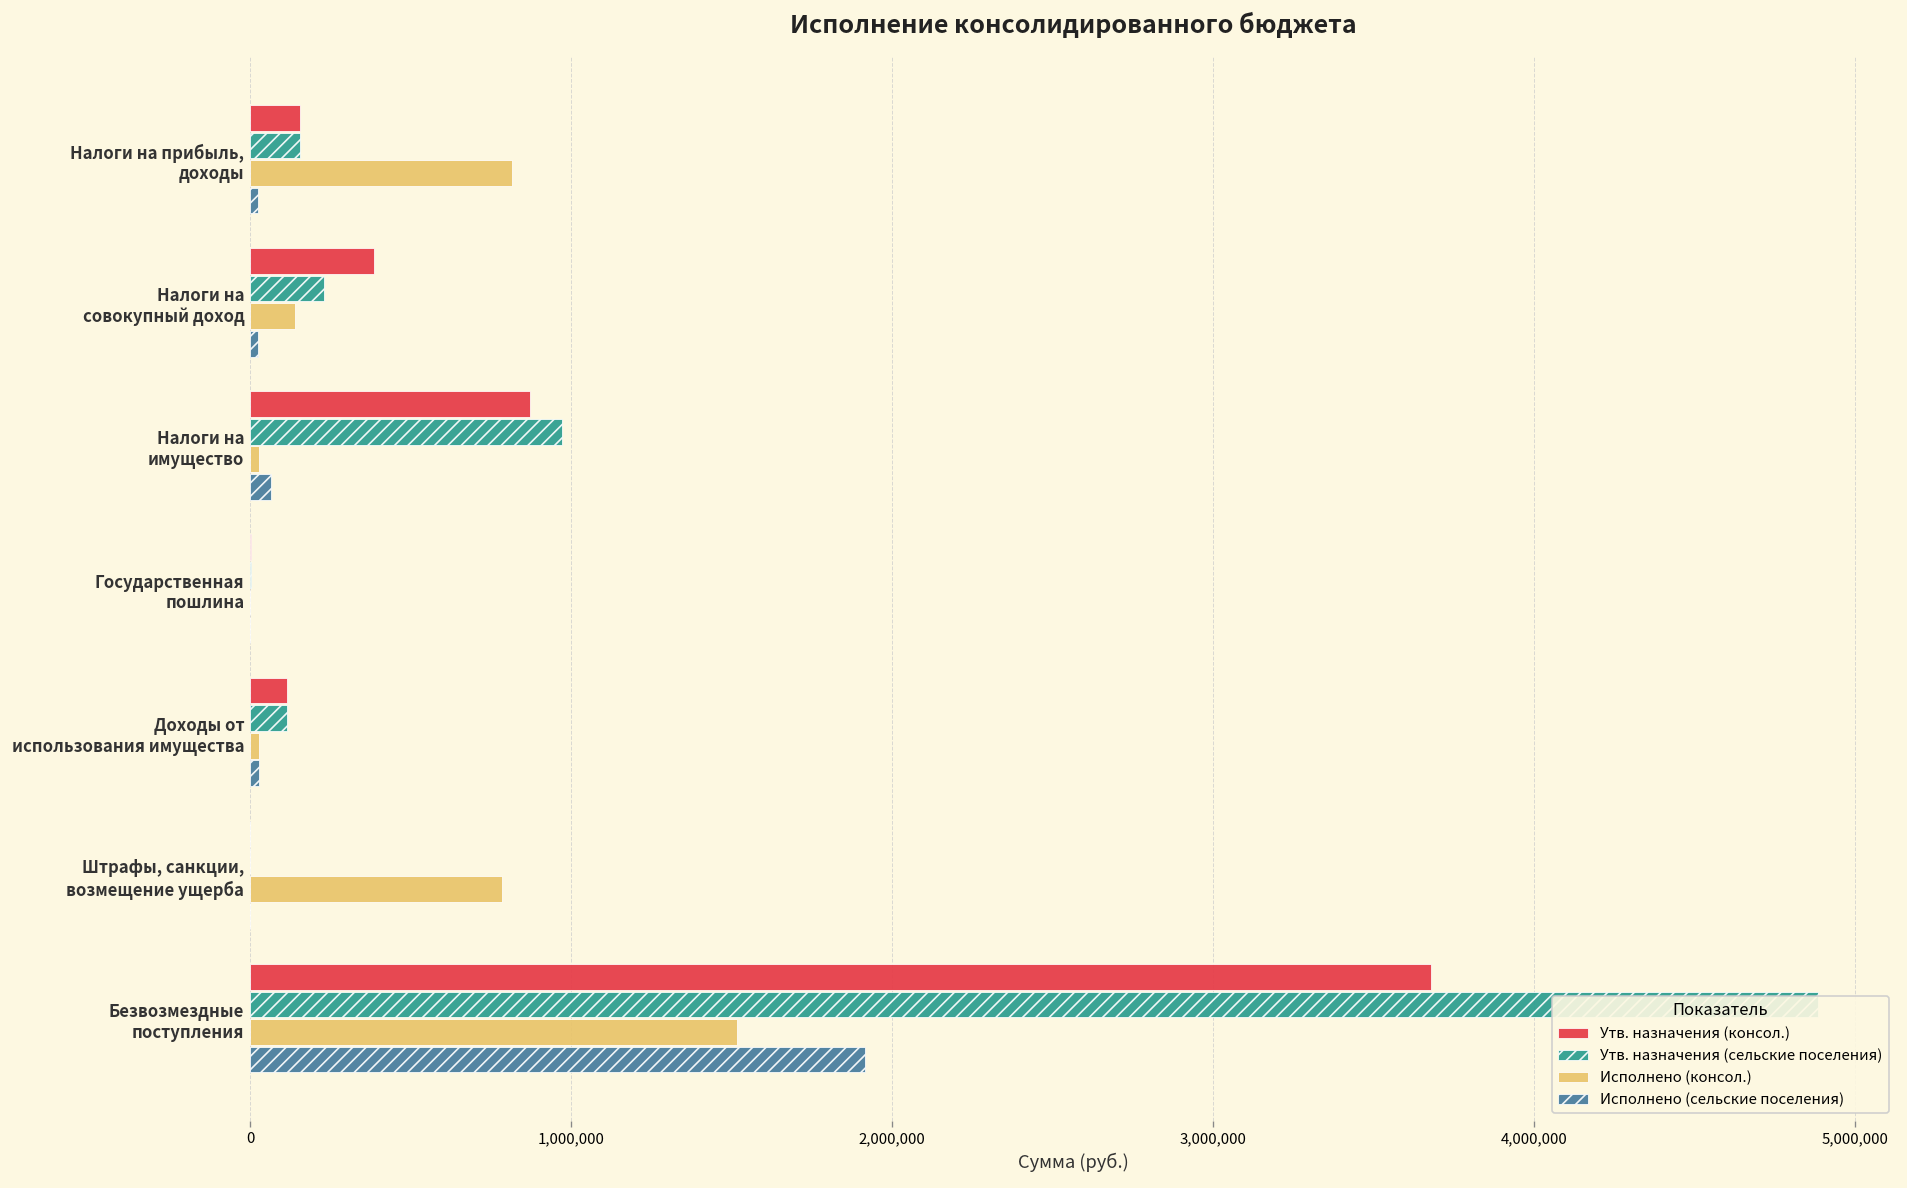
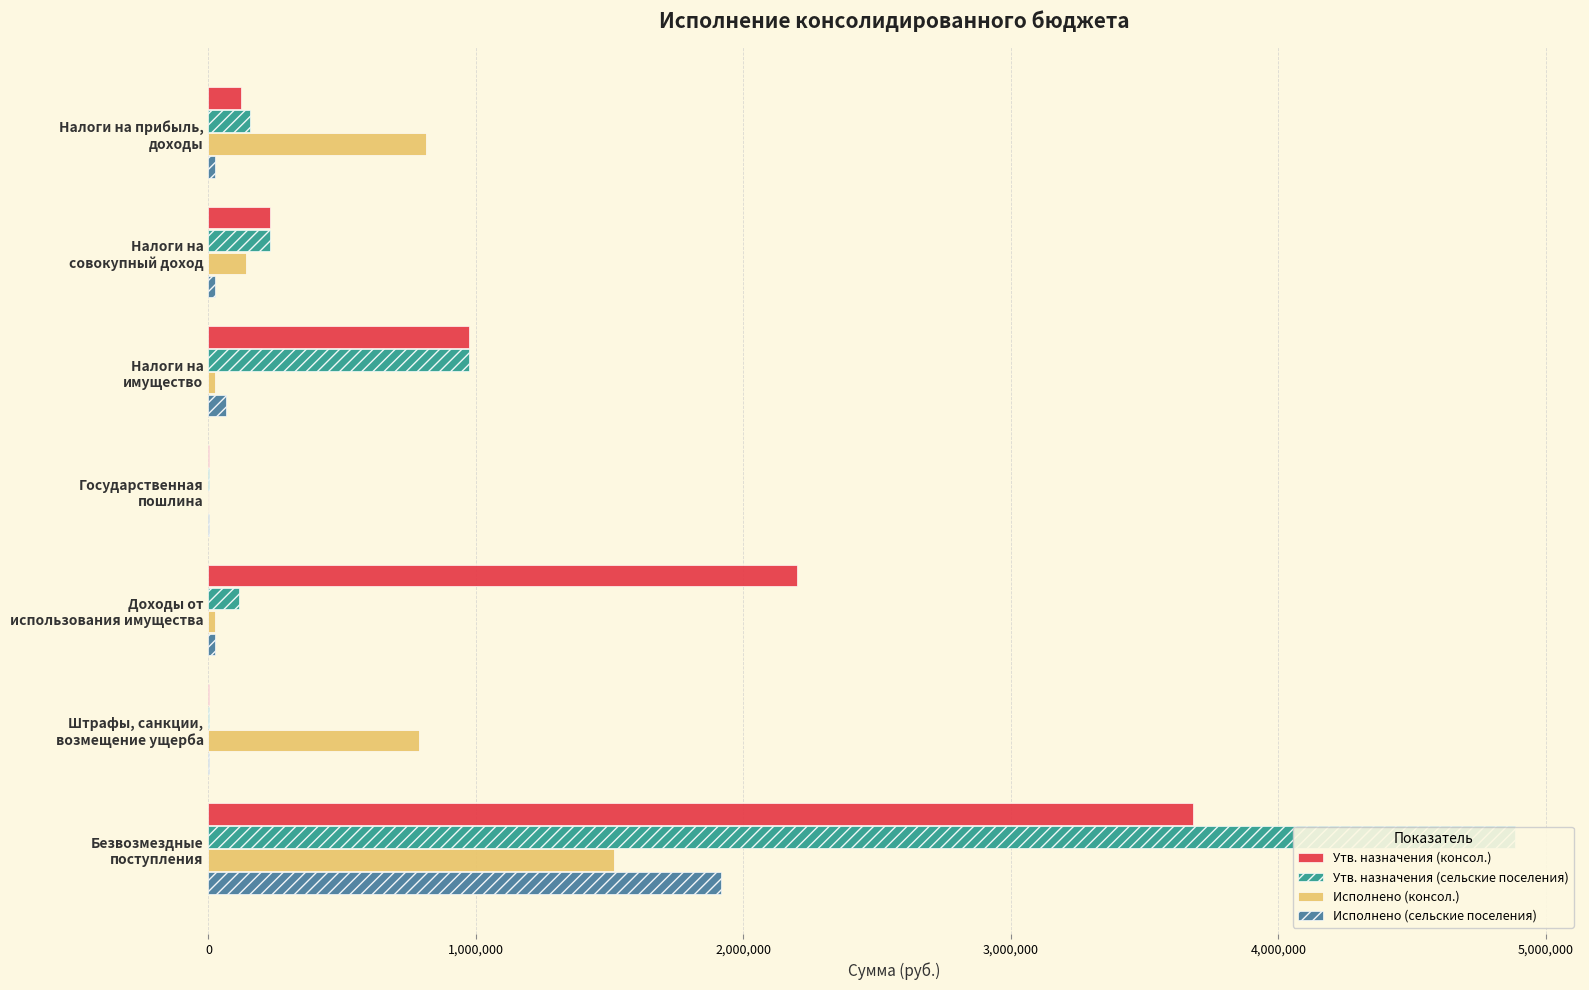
Утв. назначения (консол.), Налоги на прибыль, доходы: 160,000 -> 120,000
Утв. назначения (консол.), Налоги на совокупный доход: 390,000 -> 230,000
Утв. назначения (консол.), Налоги на имущество: 870,000 -> 970,000
Утв. назначения (консол.), Доходы от использования имущества: 110,000 -> 2,200,000
